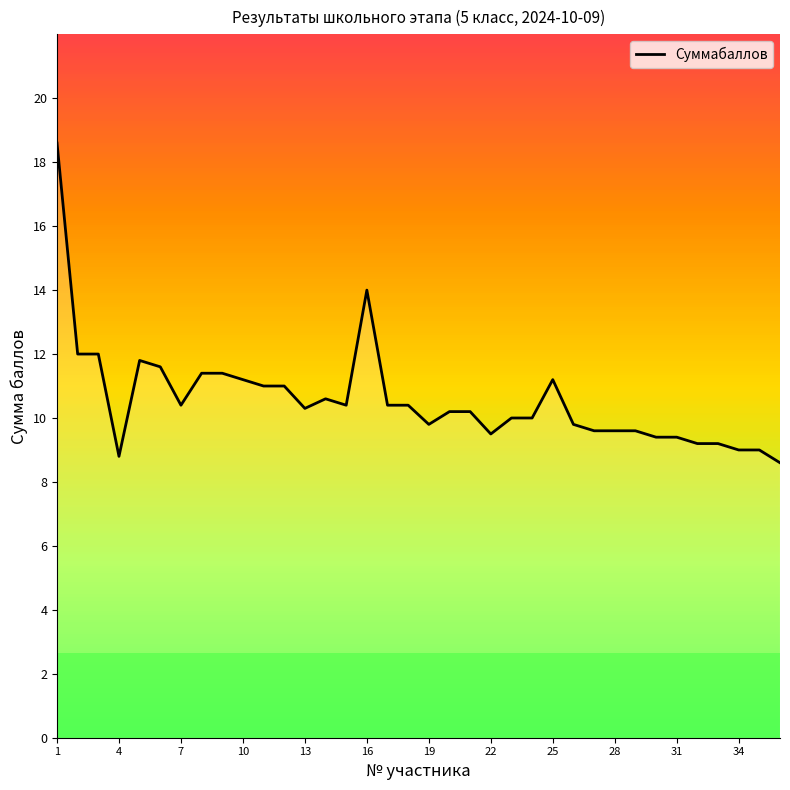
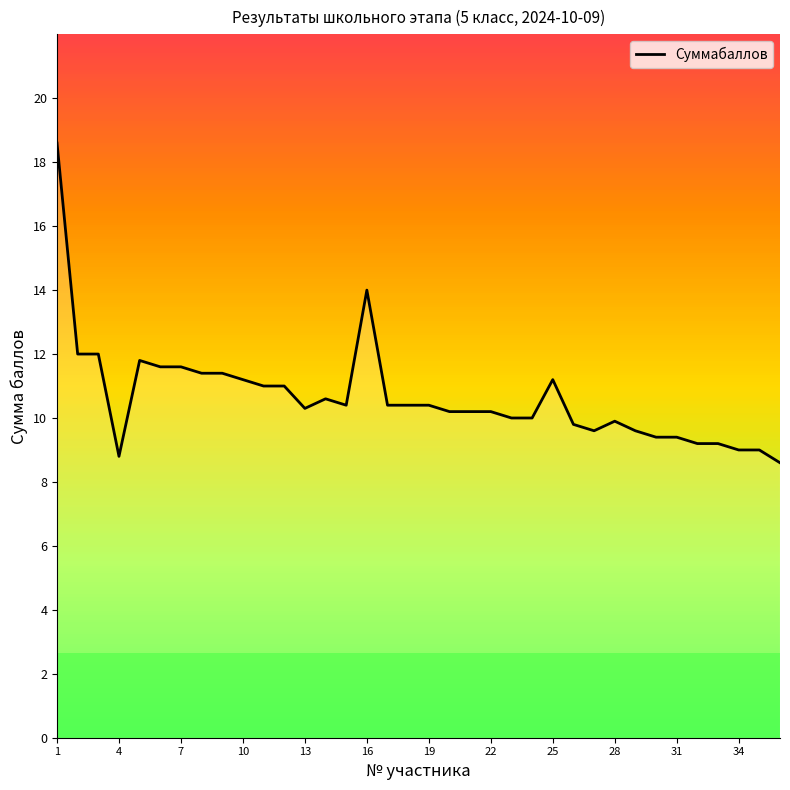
7: 10.4 -> 11.6
19: 9.8 -> 10.4
22: 9.5 -> 10.2
28: 9.6 -> 9.9
